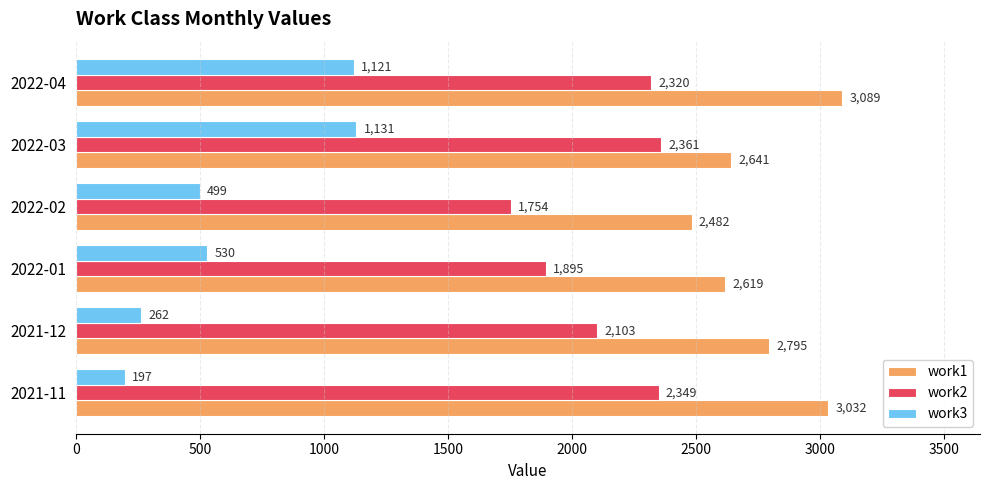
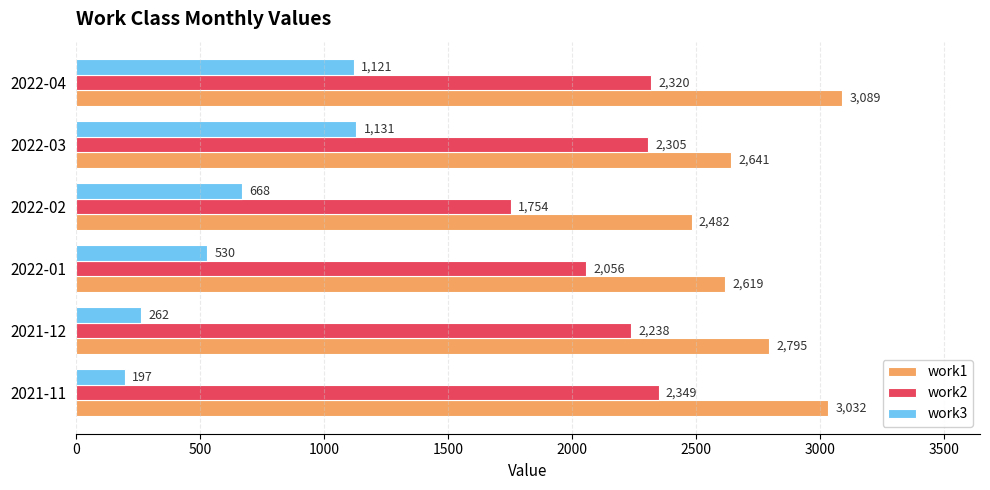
work2, 2022-03: 2,361 -> 2,305
work3, 2022-02: 499 -> 668
work2, 2022-01: 1,895 -> 2,056
work2, 2021-12: 2,103 -> 2,238
